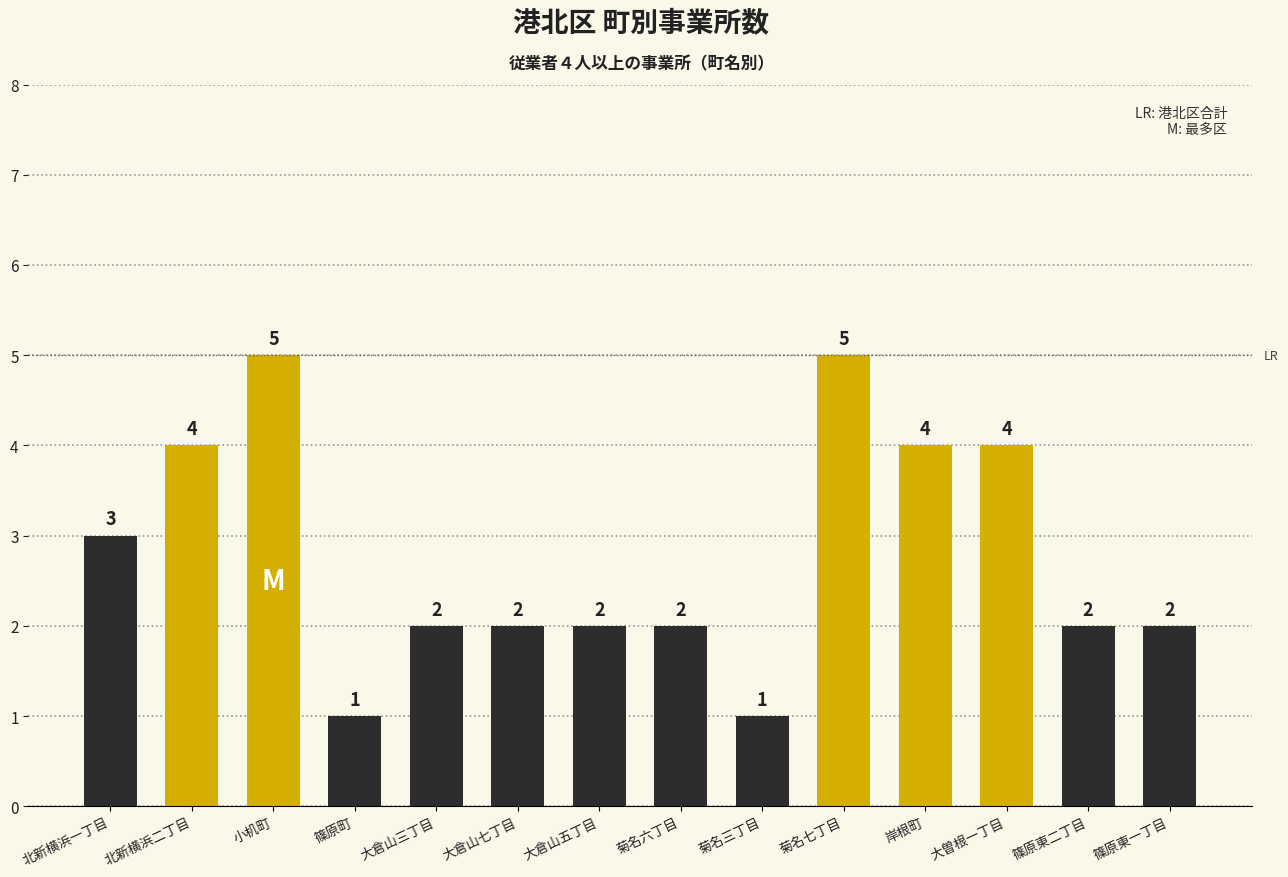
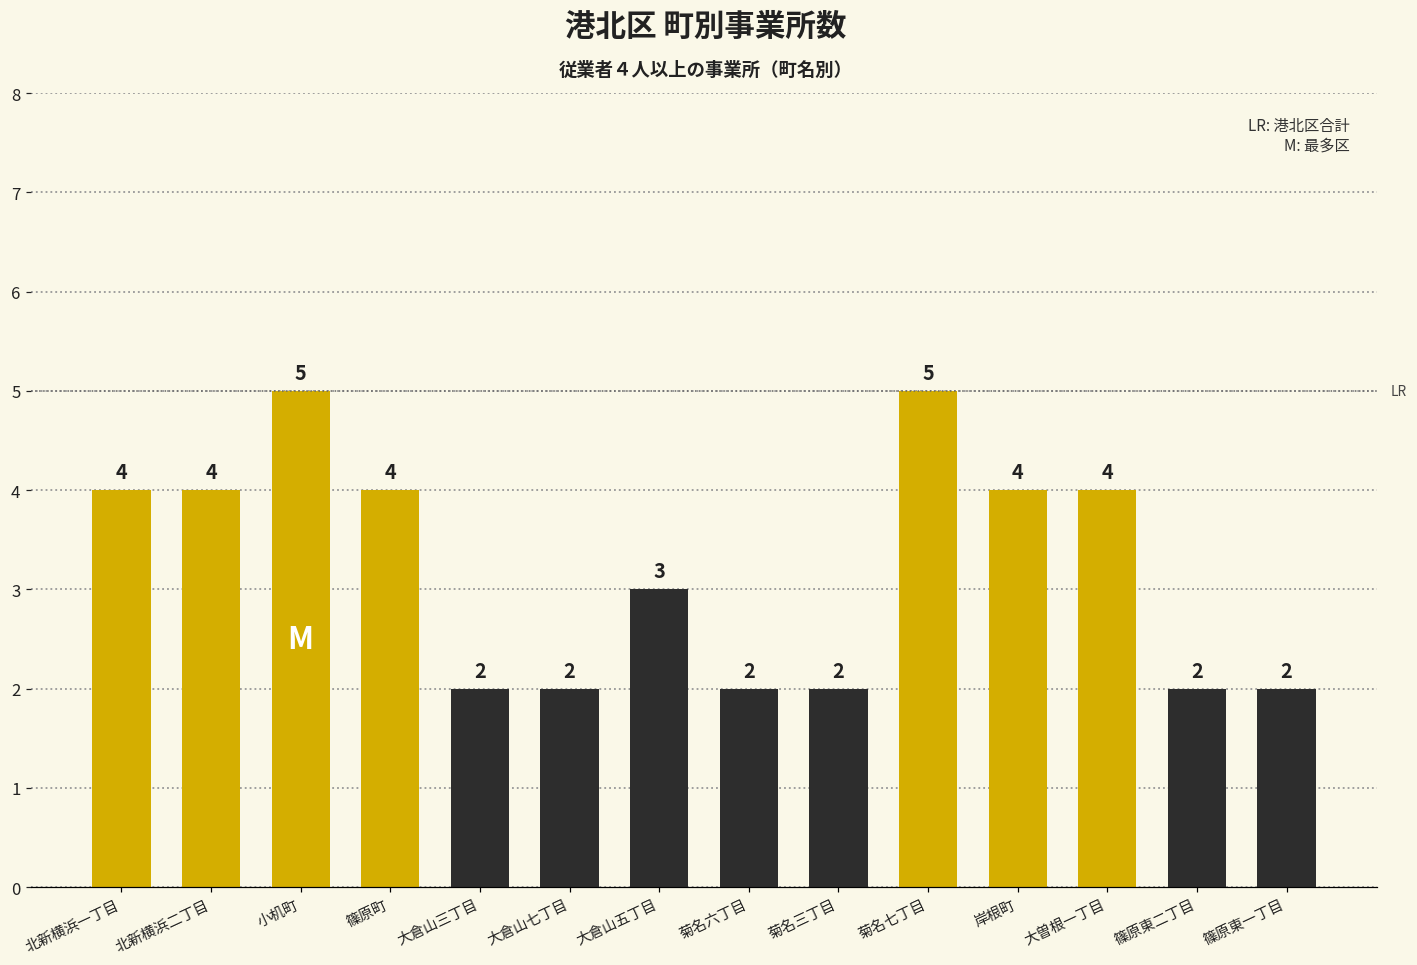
北新横浜一丁目: 3 -> 4
篠原町: 1 -> 4
大倉山五丁目: 2 -> 3
菊名三丁目: 1 -> 2
